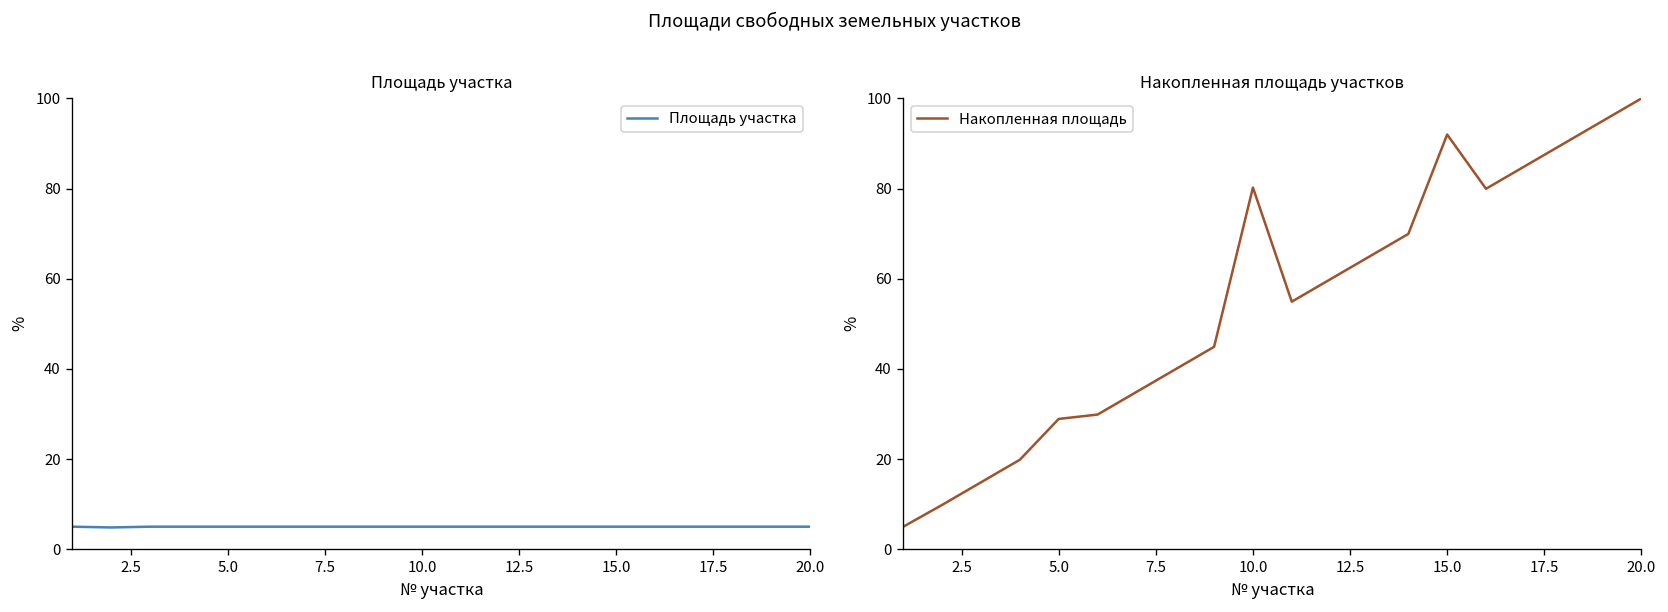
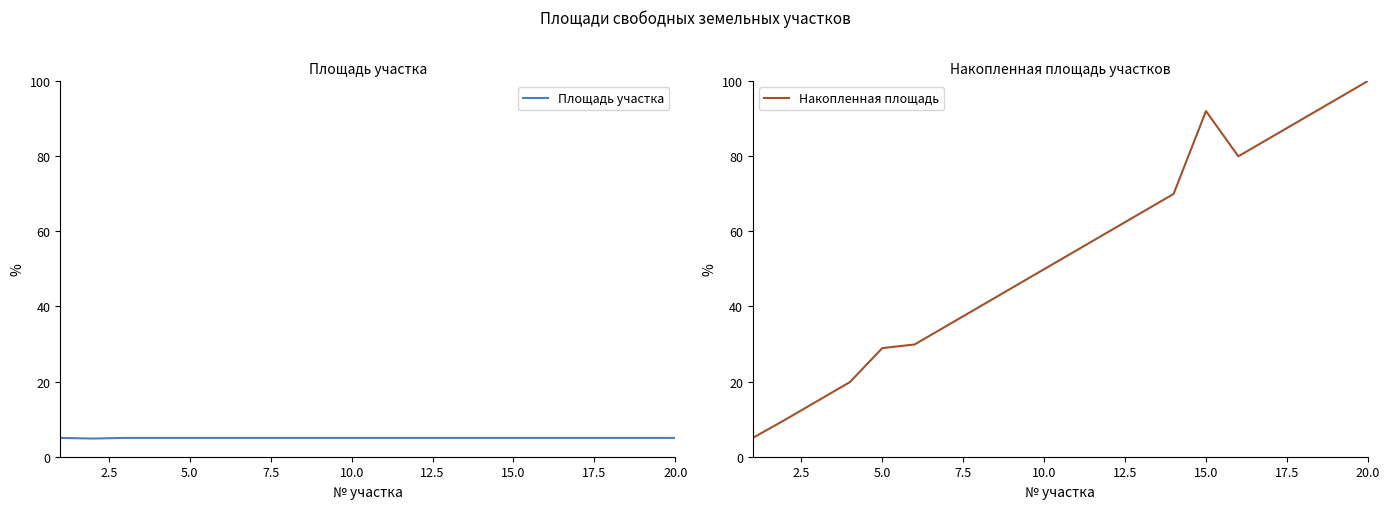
Накопленная площадь участков, 10.0: 80 -> 50
